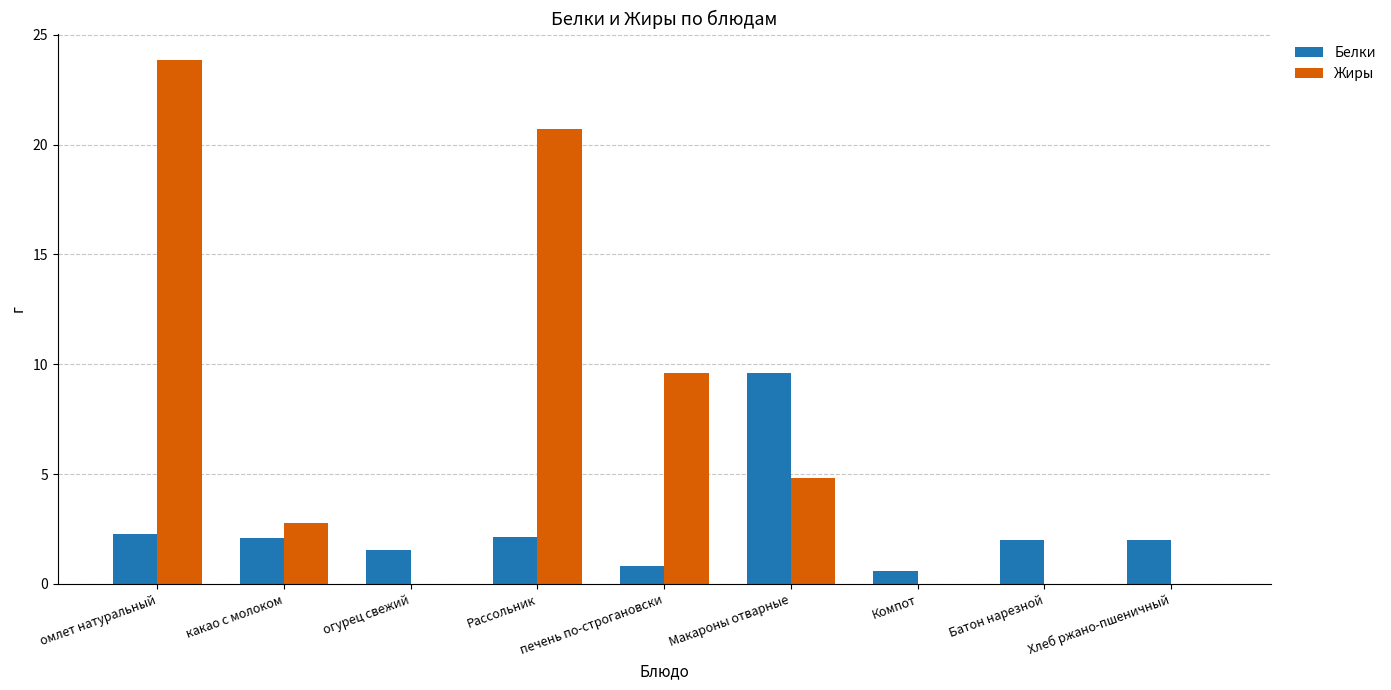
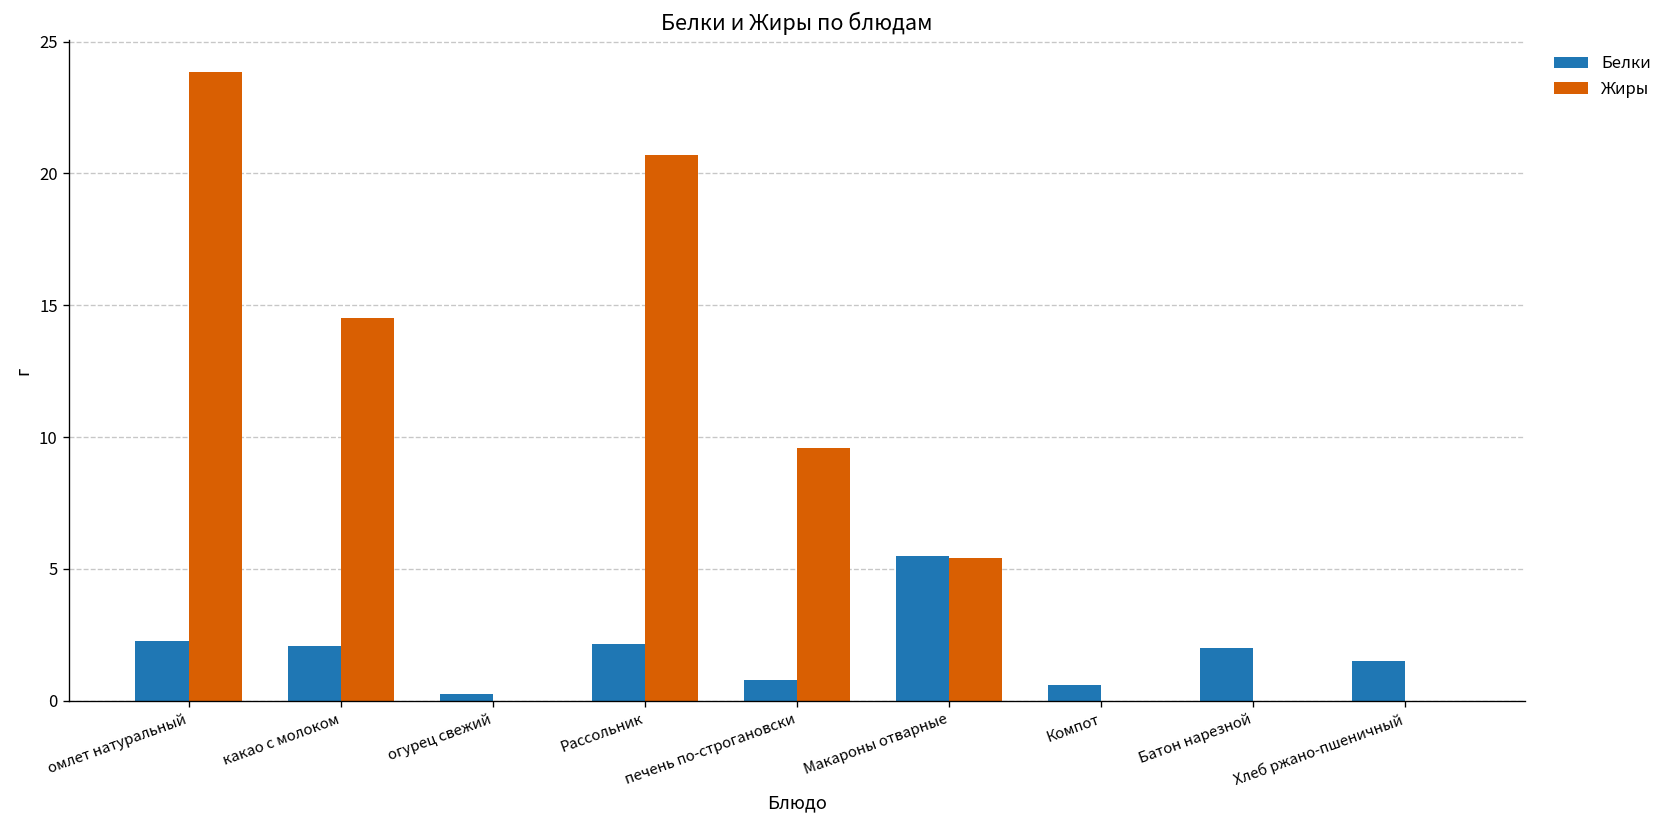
Жиры, какао с молоком: 2.8 -> 14.5
Белки, огурец свежий: 1.5 -> 0.2
Белки, Макароны отварные: 9.6 -> 5.5
Жиры, Макароны отварные: 4.8 -> 5.4
Белки, Хлеб ржано-пшеничный: 2.0 -> 1.5
